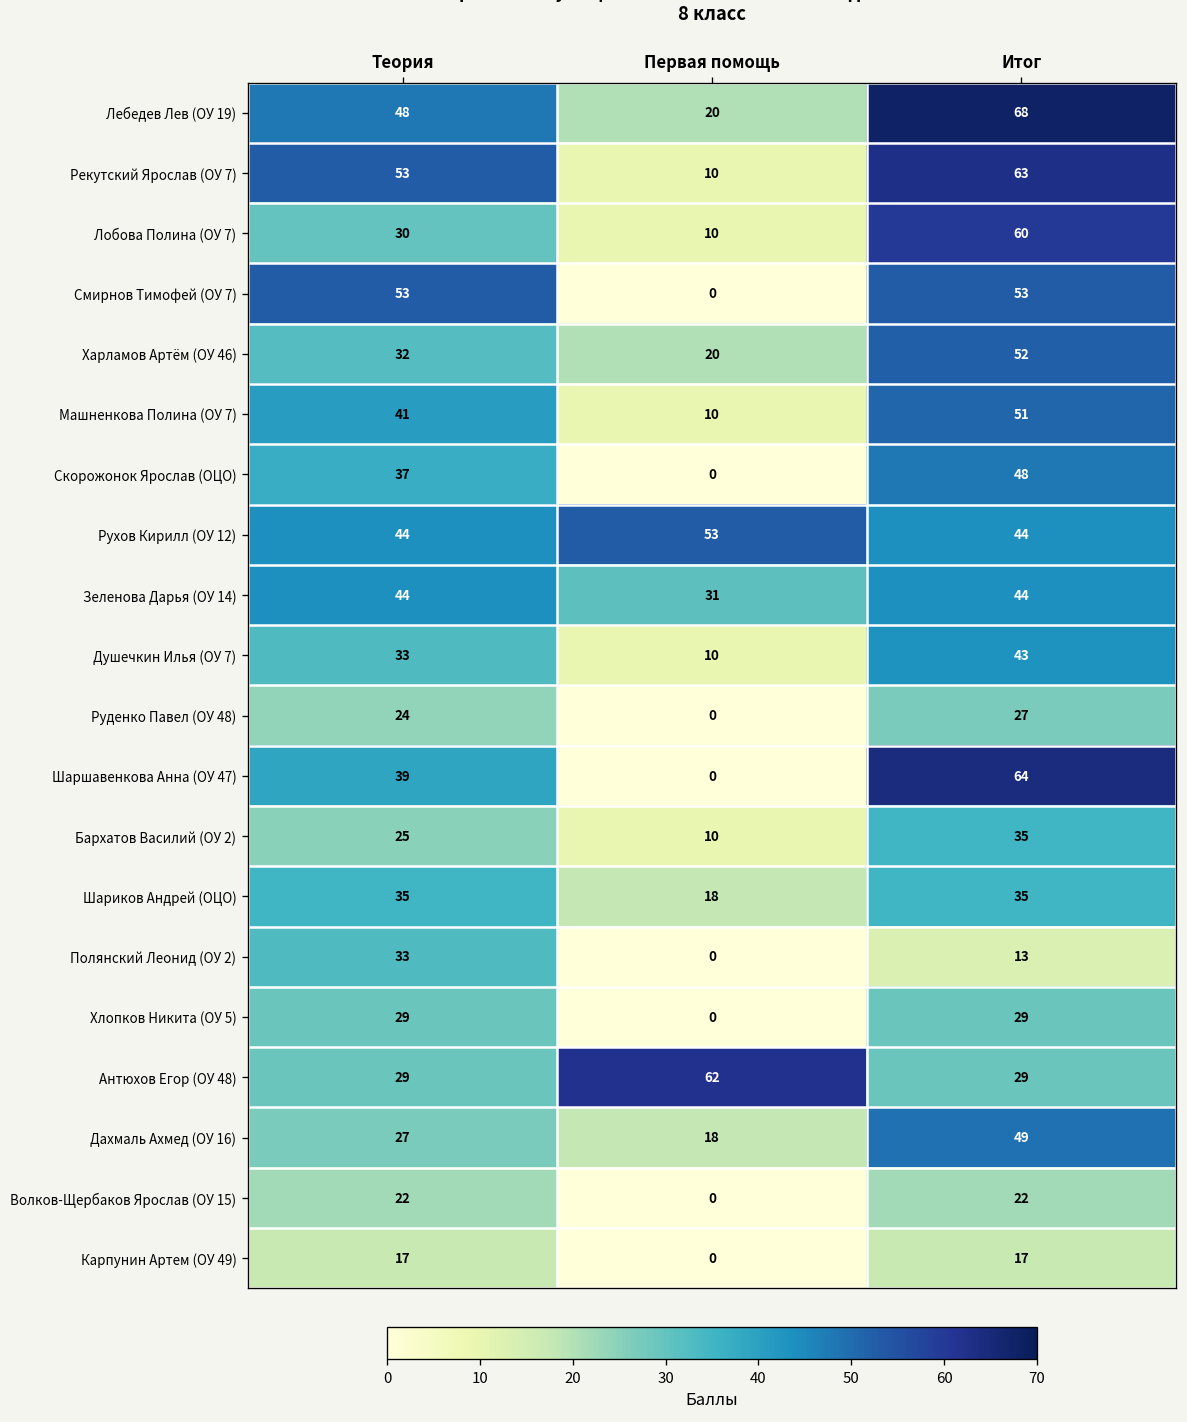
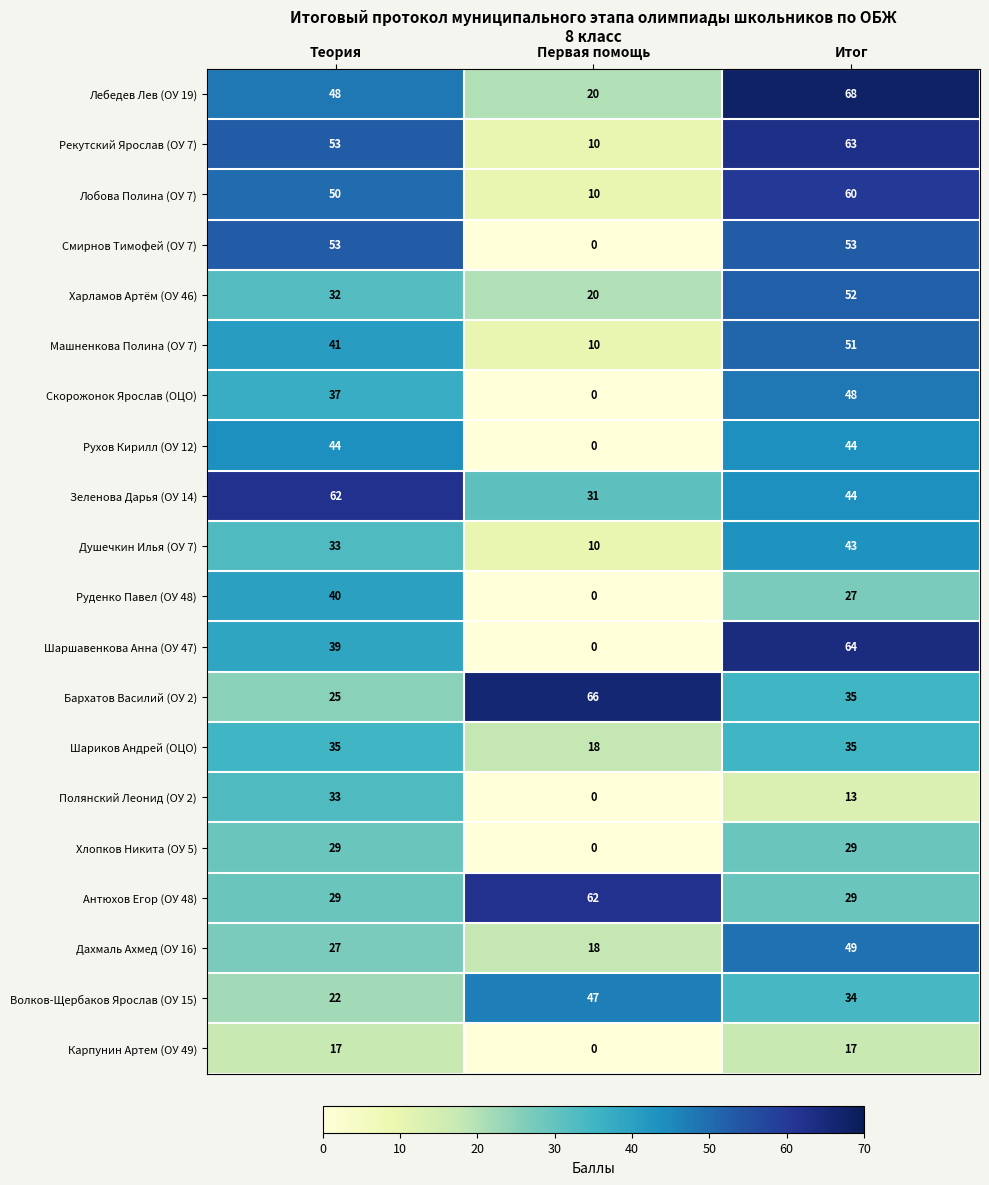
Лобова Полина (ОУ 7), Теория: 30 -> 50
Рухов Кирилл (ОУ 12), Первая помощь: 53 -> 0
Зеленова Дарья (ОУ 14), Теория: 44 -> 62
Руденко Павел (ОУ 48), Теория: 24 -> 40
Бархатов Василий (ОУ 2), Первая помощь: 10 -> 66
Волков-Щербаков Ярослав (ОУ 15), Первая помощь: 0 -> 47
Волков-Щербаков Ярослав (ОУ 15), Итог: 22 -> 34
